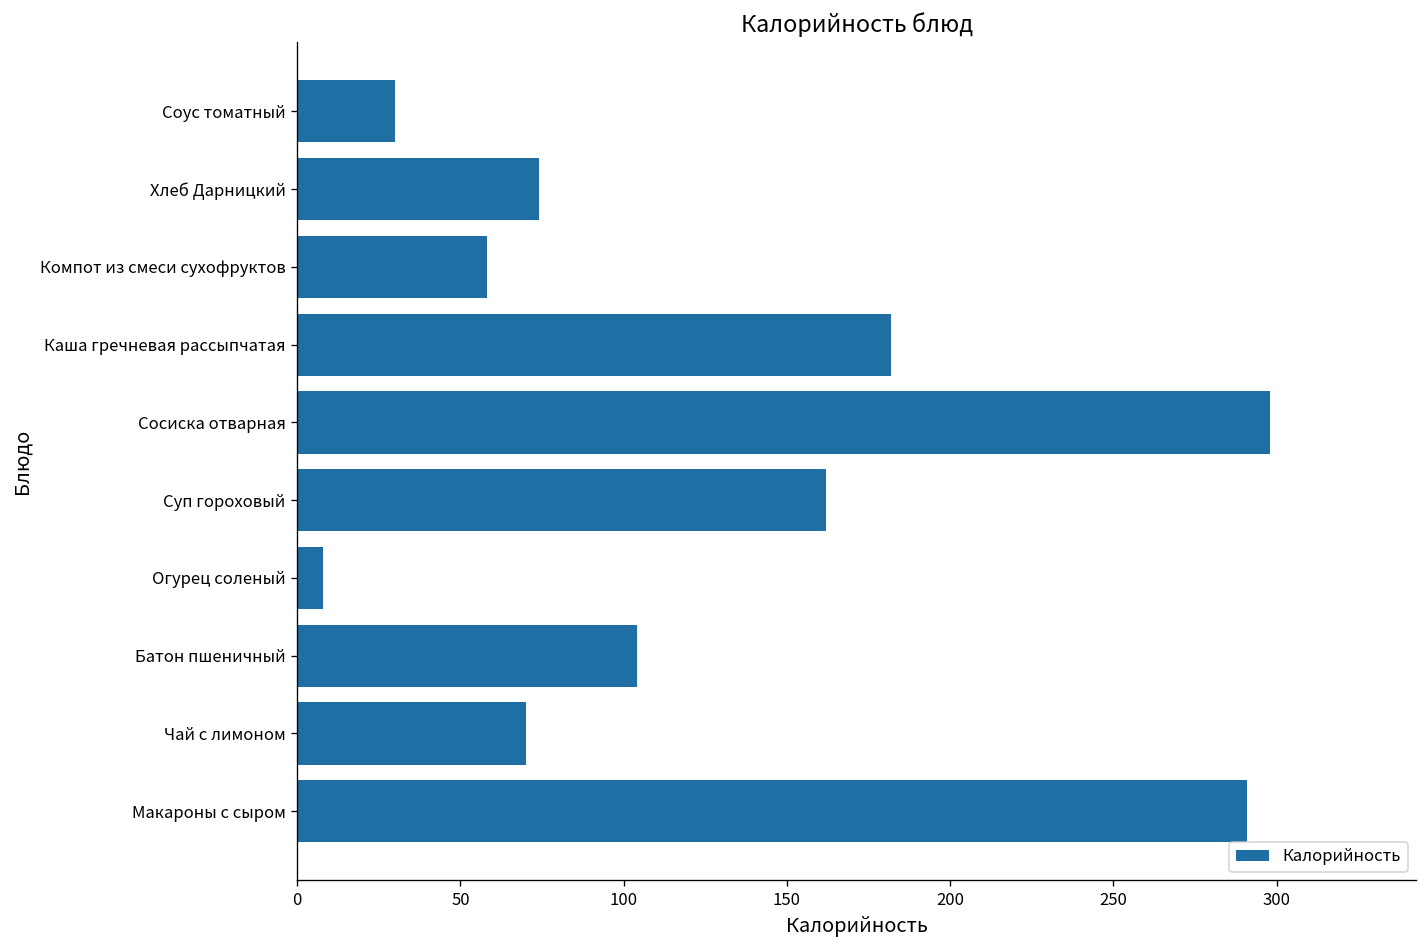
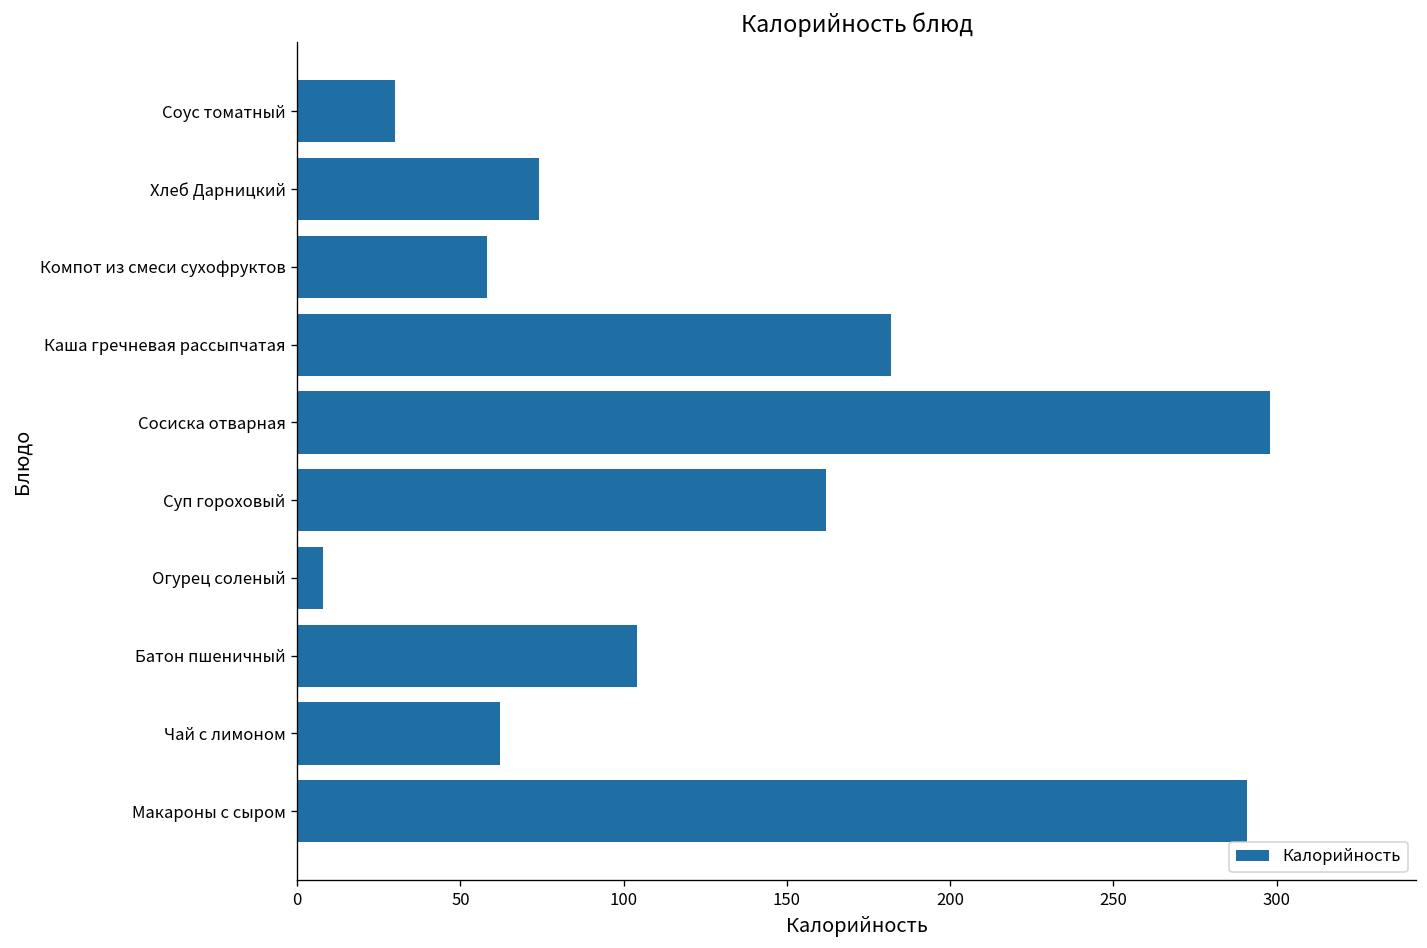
Чай с лимоном: 70 -> 62
